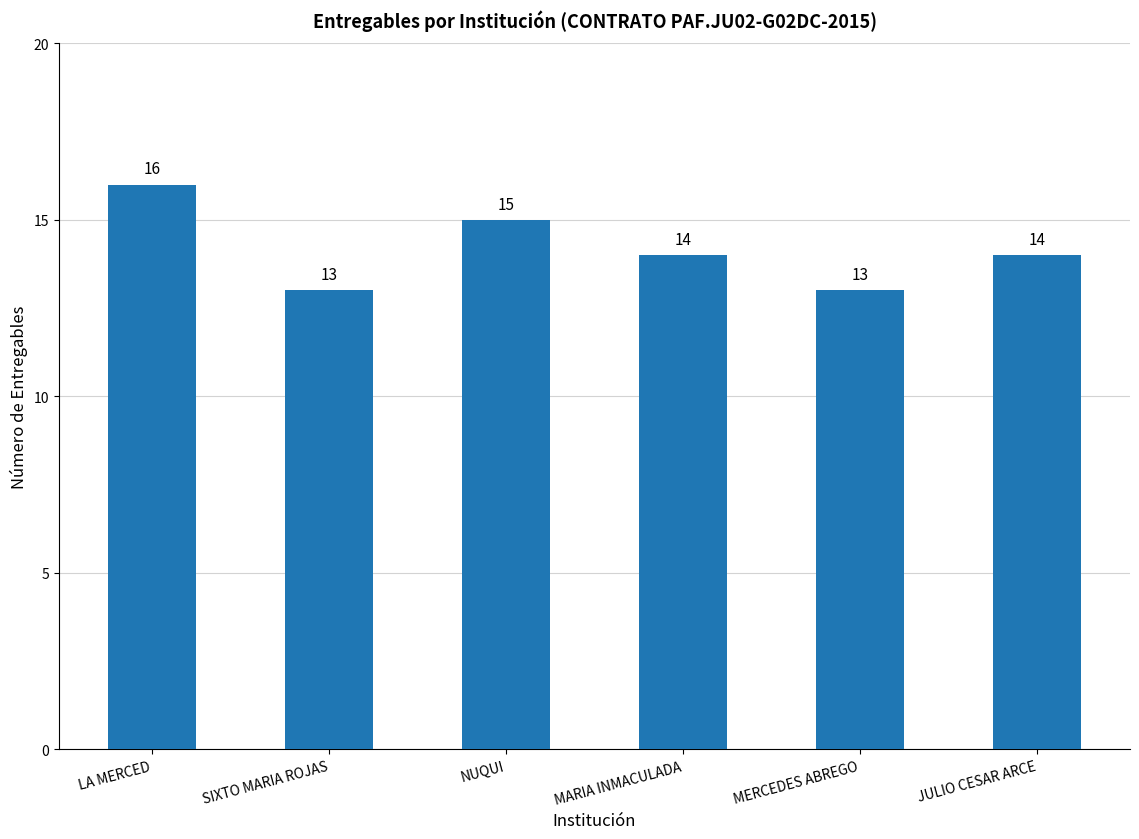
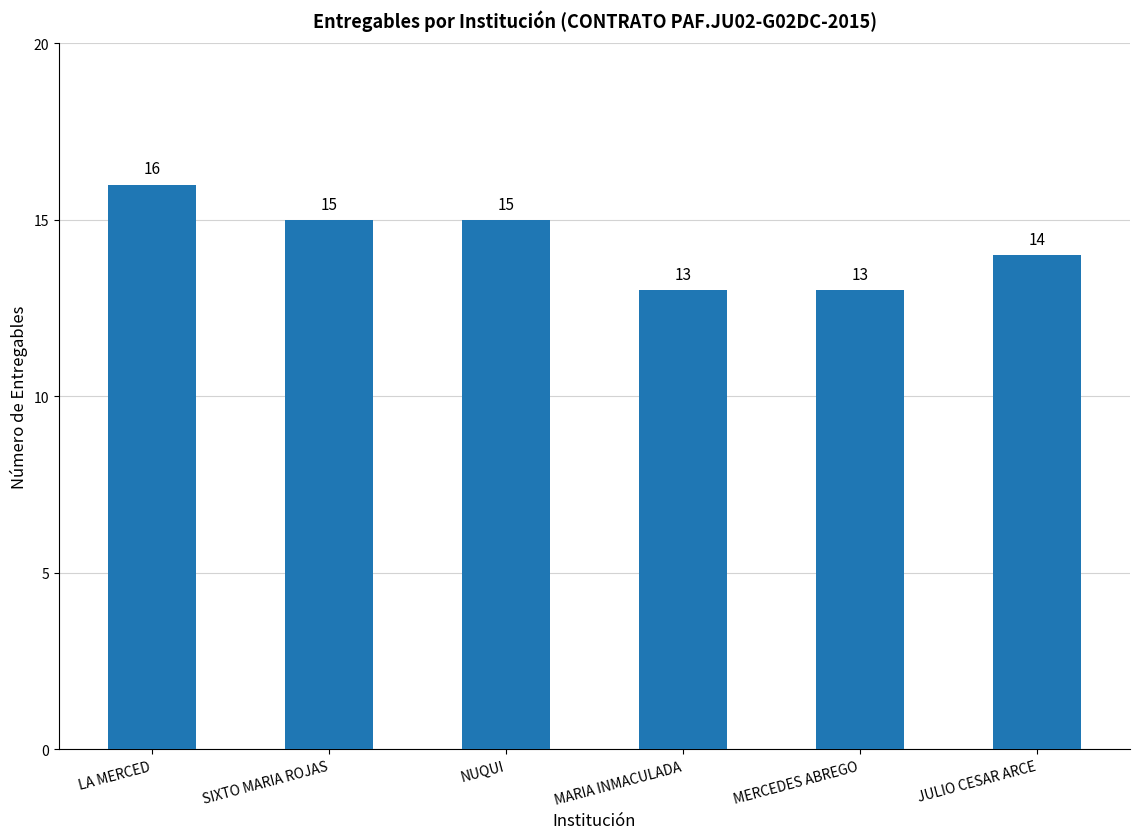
SIXTO MARIA ROJAS: 13 -> 15
MARIA INMACULADA: 14 -> 13
